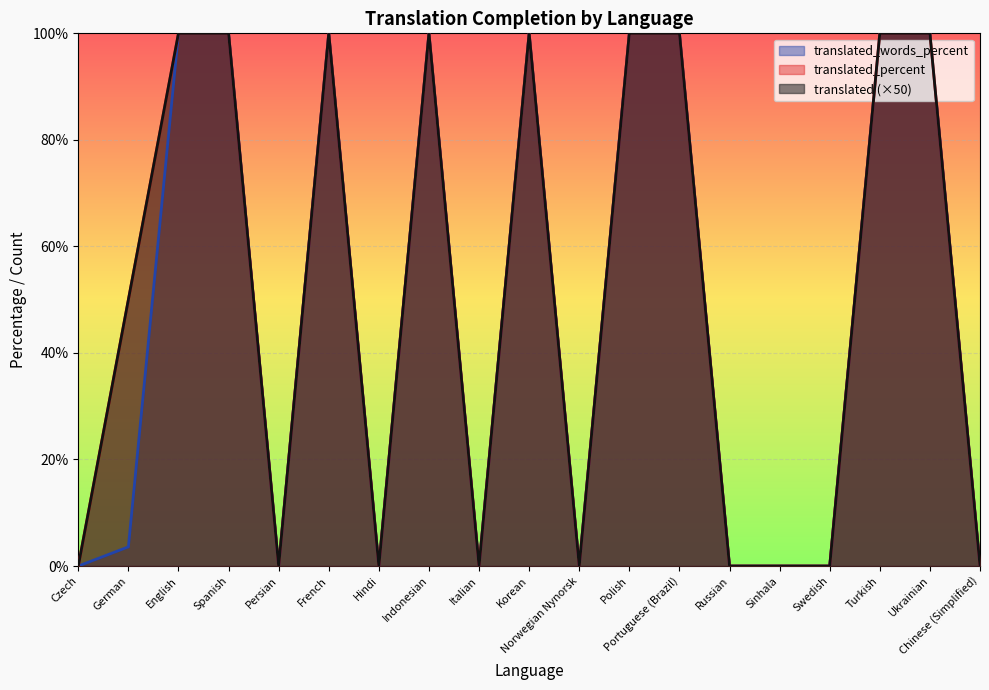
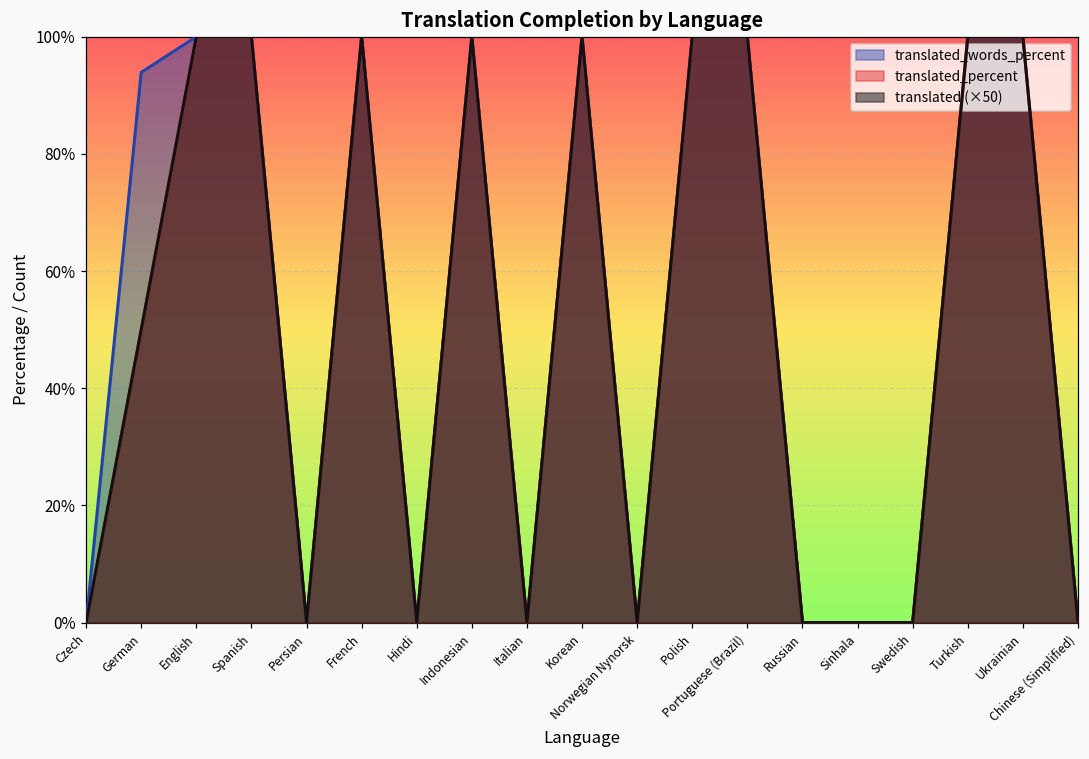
translated_words_percent, German: 4% -> 94%
